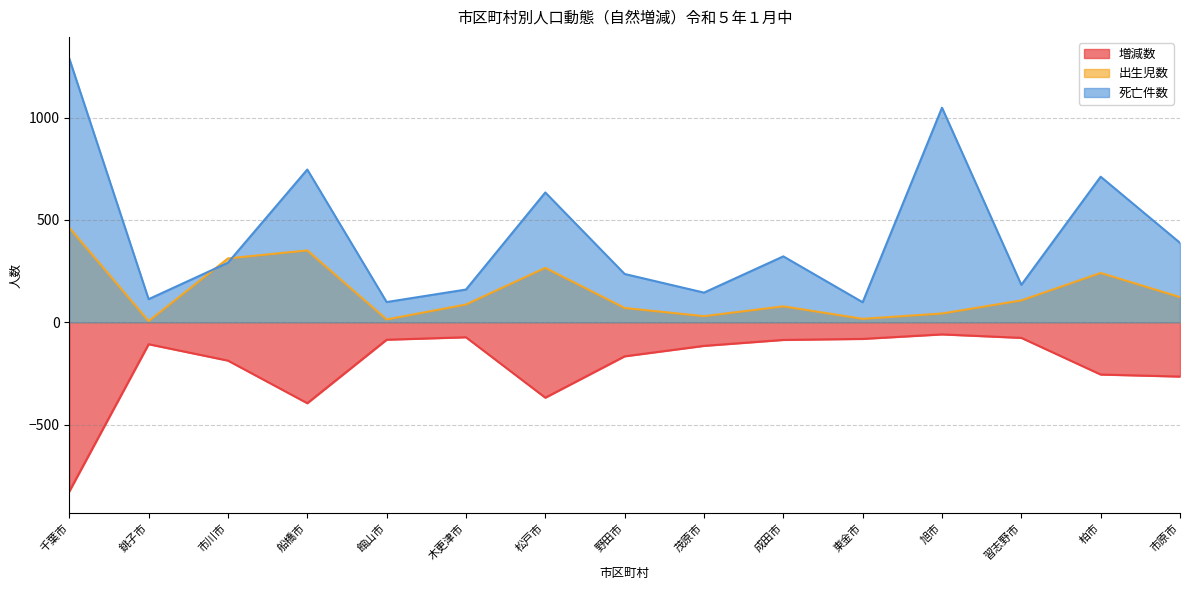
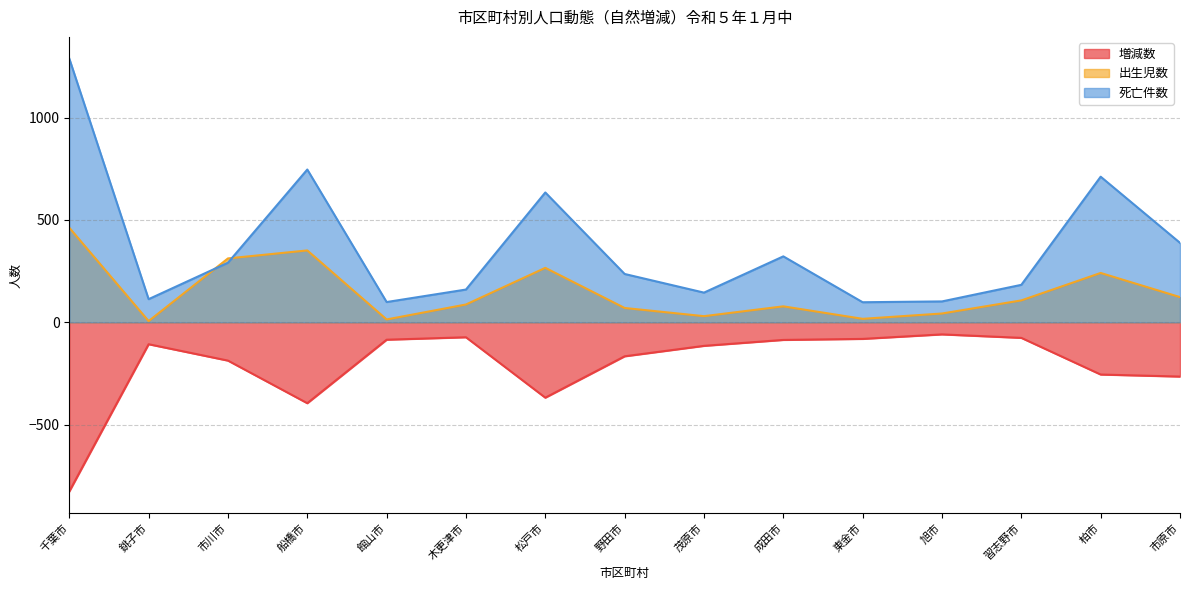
死亡件数, 旭市: 1050 -> 100
